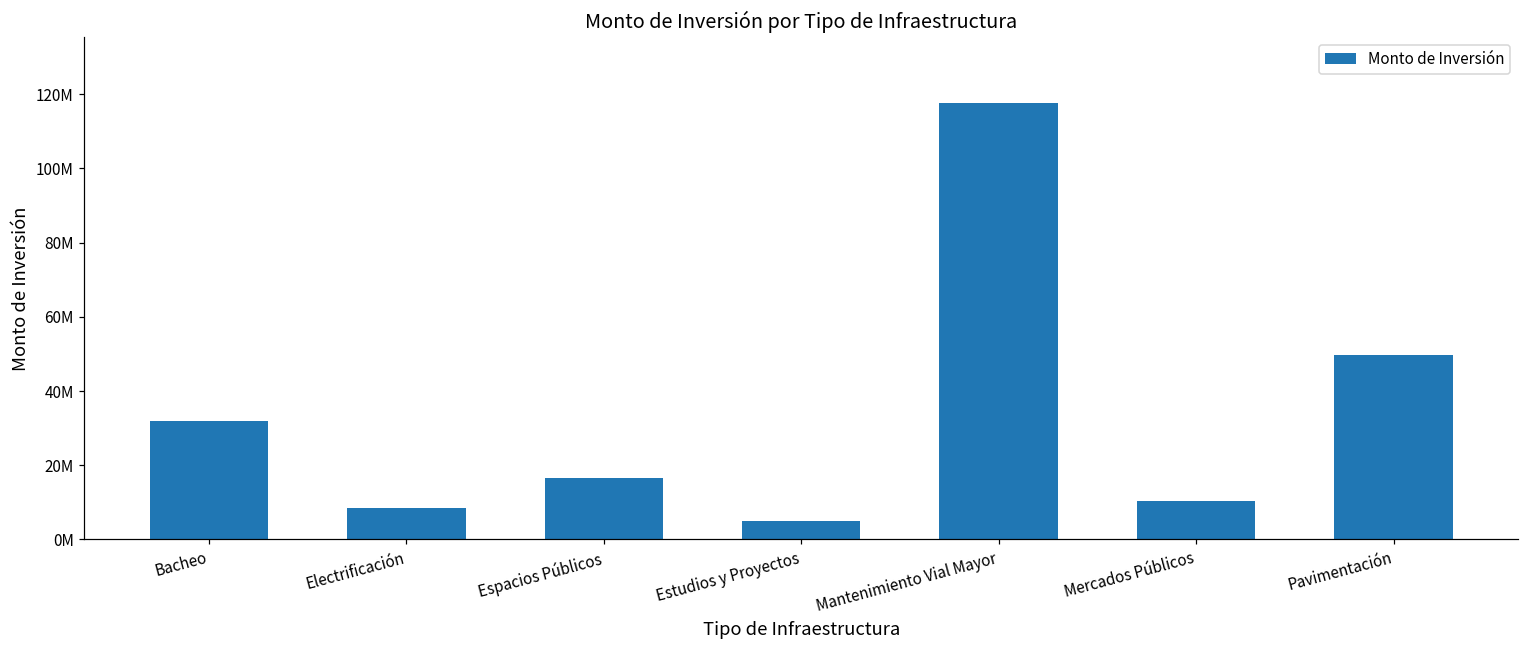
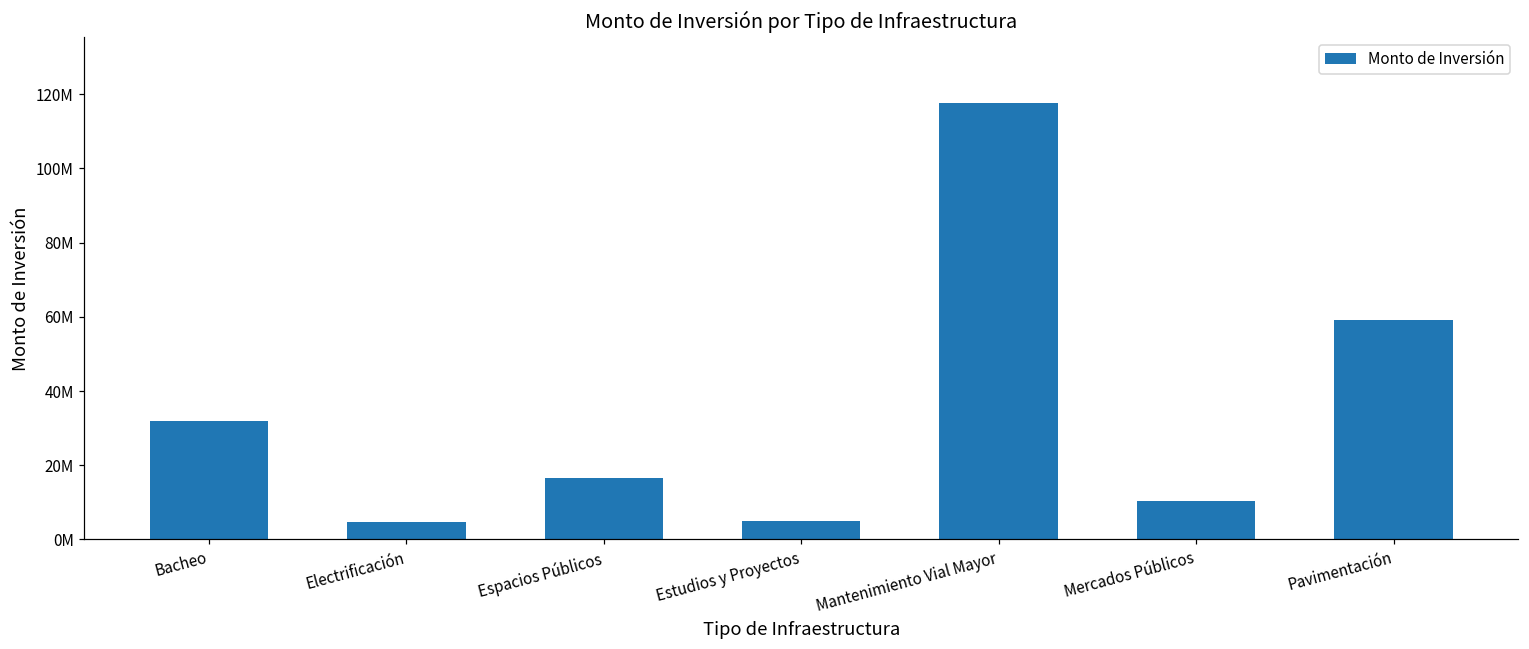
Electrificación: 8000000 -> 5000000
Pavimentación: 50000000 -> 59000000
